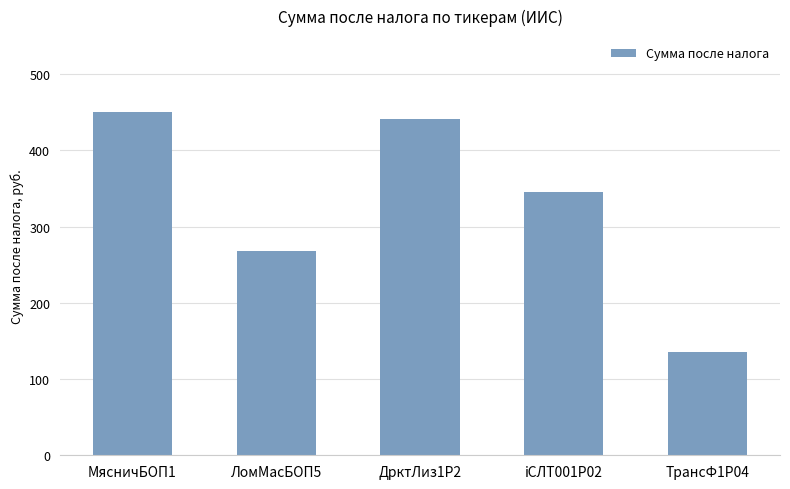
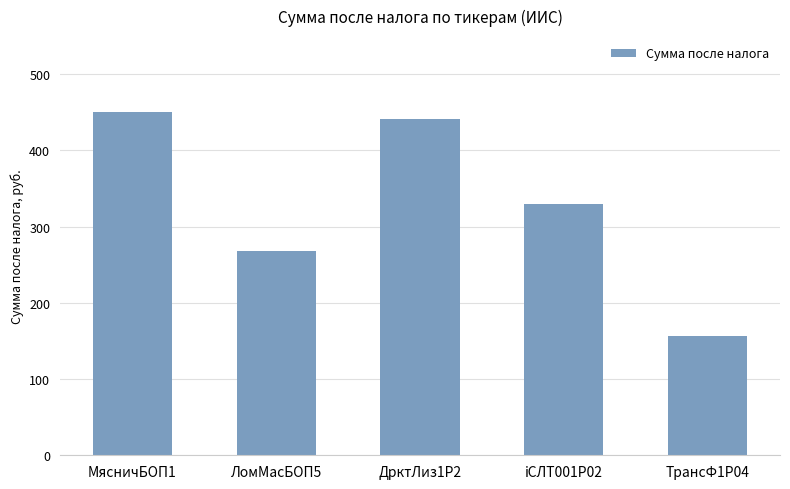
iСЛТ001P02: 340 -> 330
ТрансФ1P04: 140 -> 160
